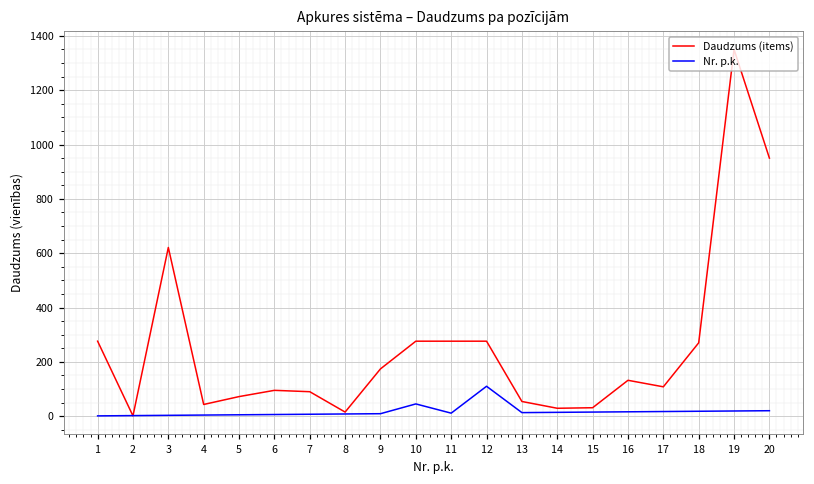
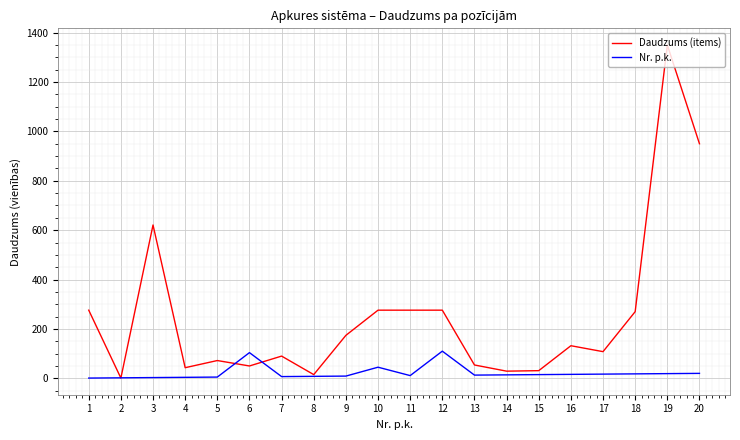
Daudzums (items), 6: 100 -> 50
Nr. p.k., 6: 10 -> 100
